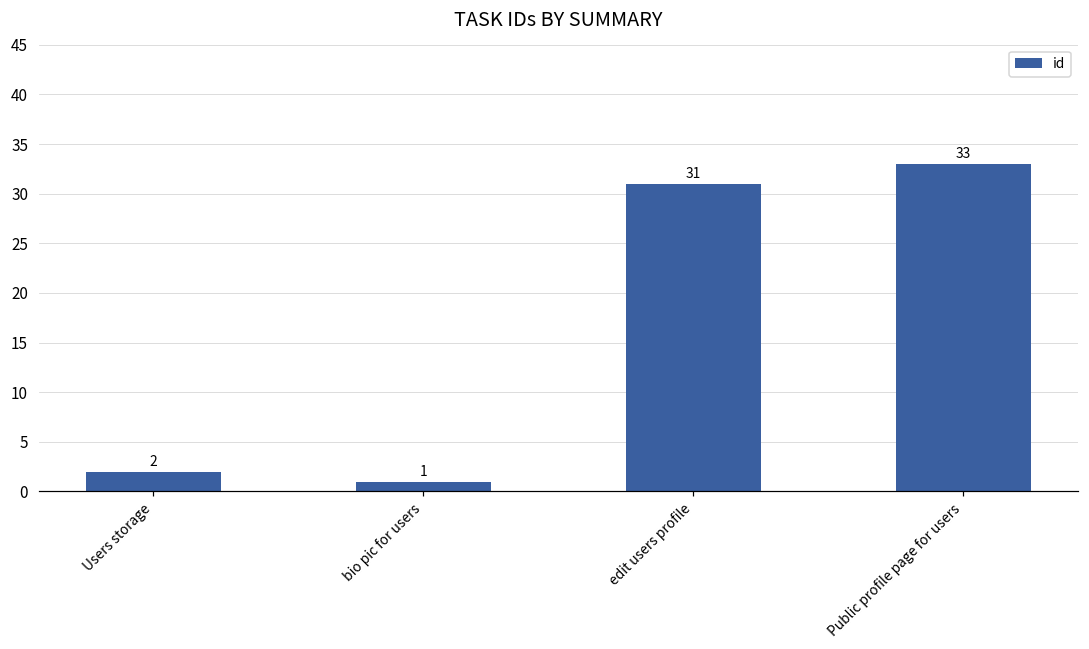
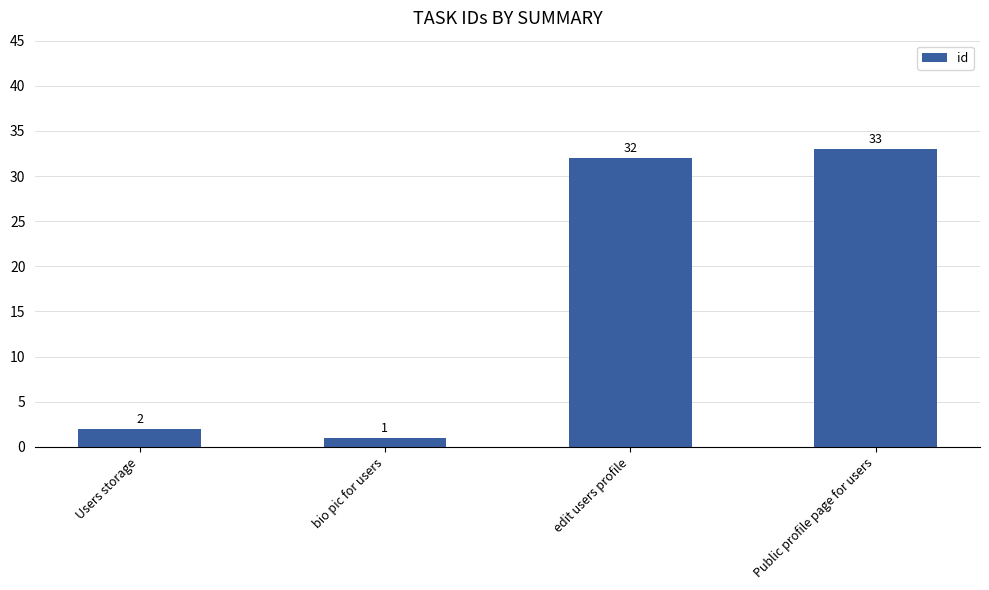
edit users profile: 31 -> 32
